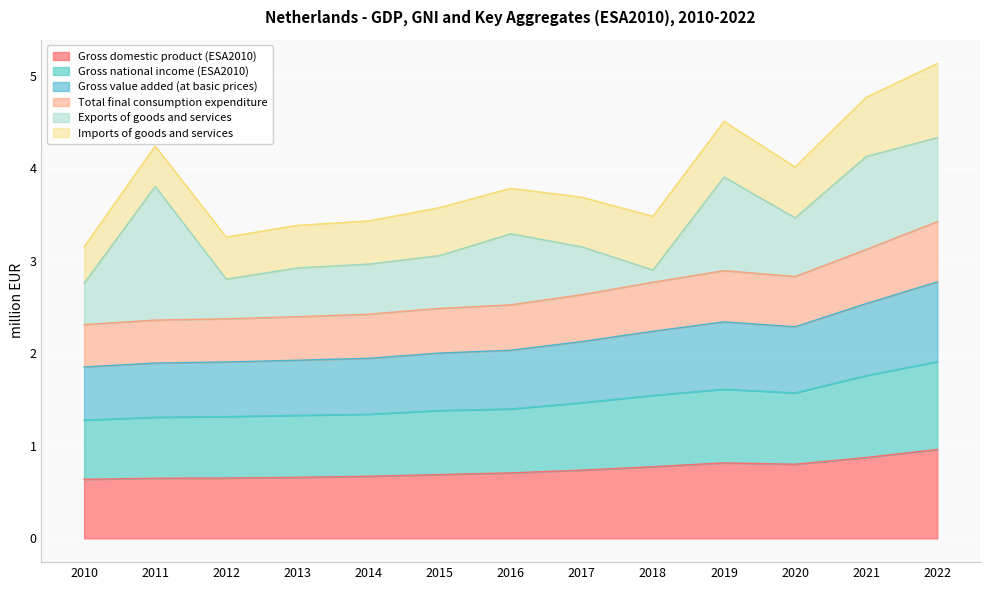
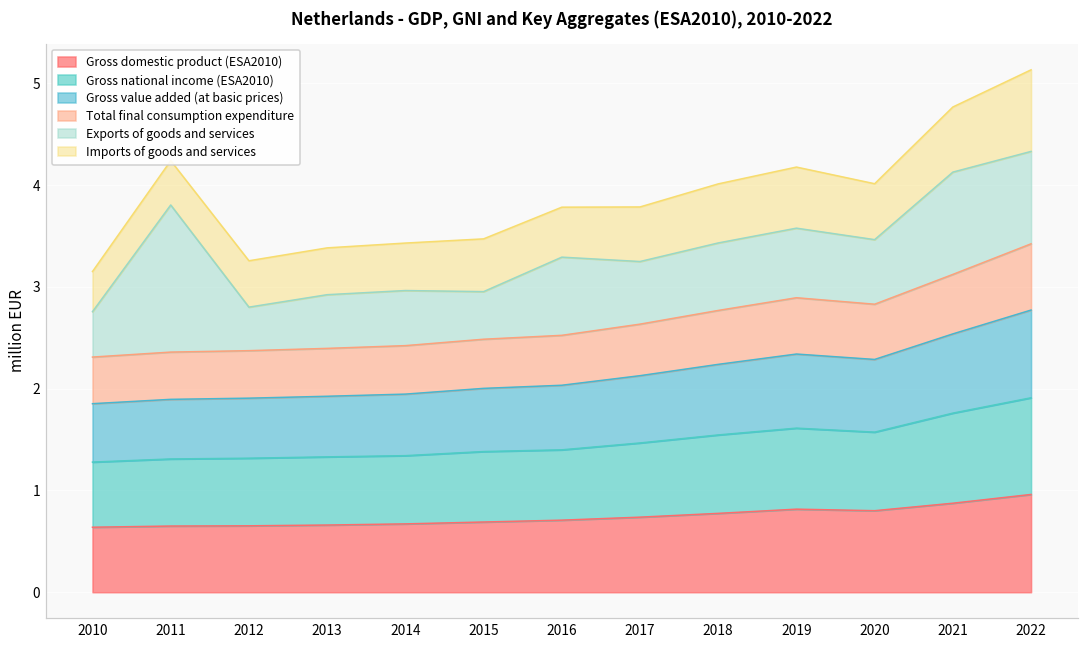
Exports of goods and services, 2015: 0.6 -> 0.5
Exports of goods and services, 2017: 0.5 -> 0.6
Exports of goods and services, 2018: 0.1 -> 0.7
Exports of goods and services, 2019: 1.0 -> 0.7
